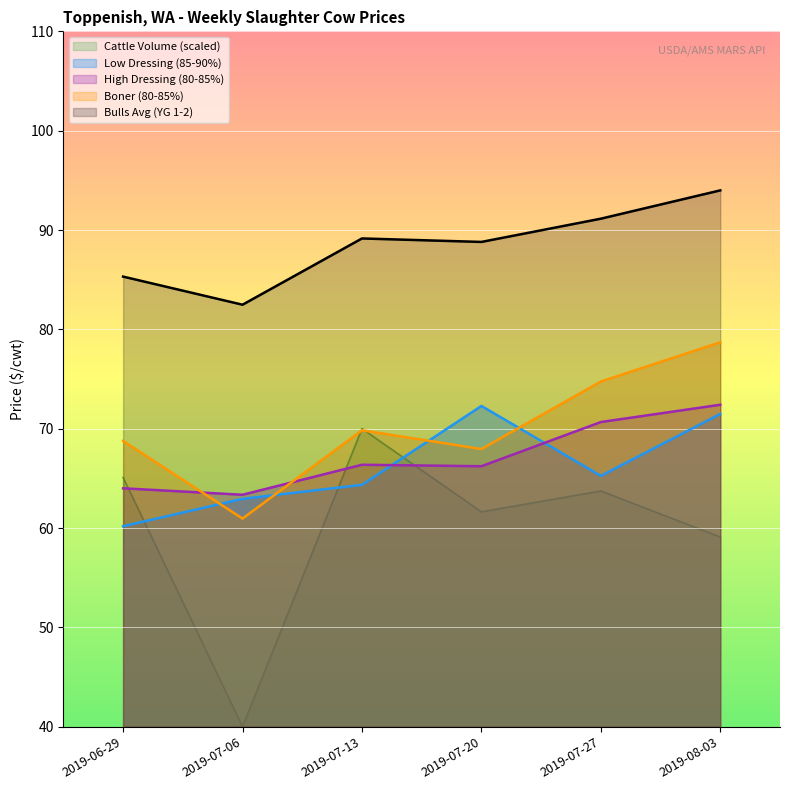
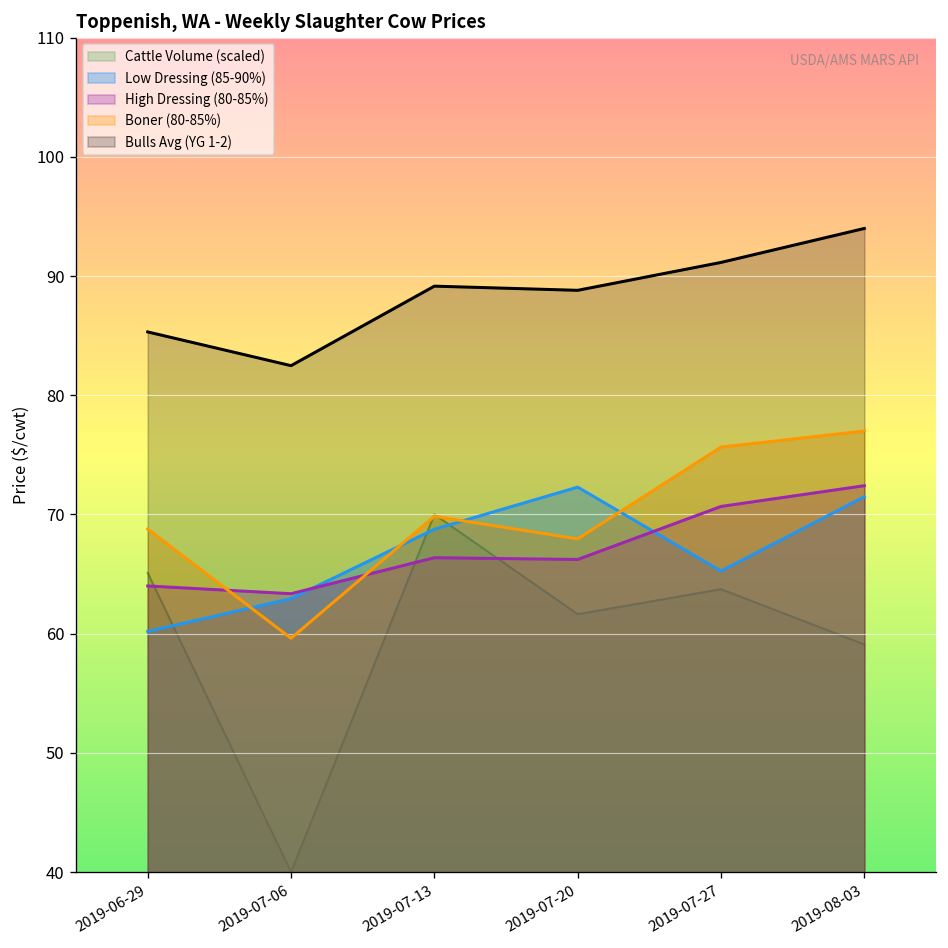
Boner (80-85%), 2019-07-06: 61 -> 60
Low Dressing (85-90%), 2019-07-13: 64 -> 69
Boner (80-85%), 2019-07-27: 75 -> 76
Boner (80-85%), 2019-08-03: 79 -> 77
